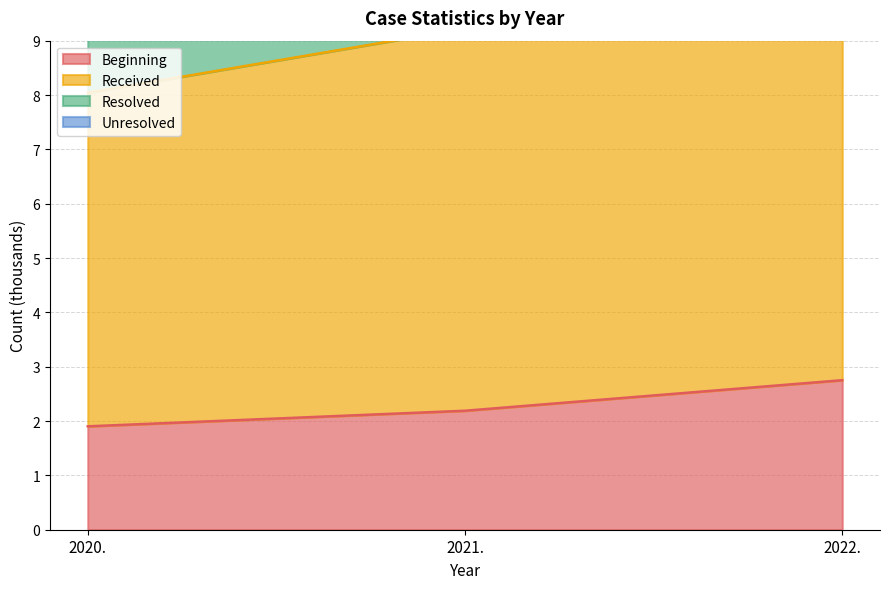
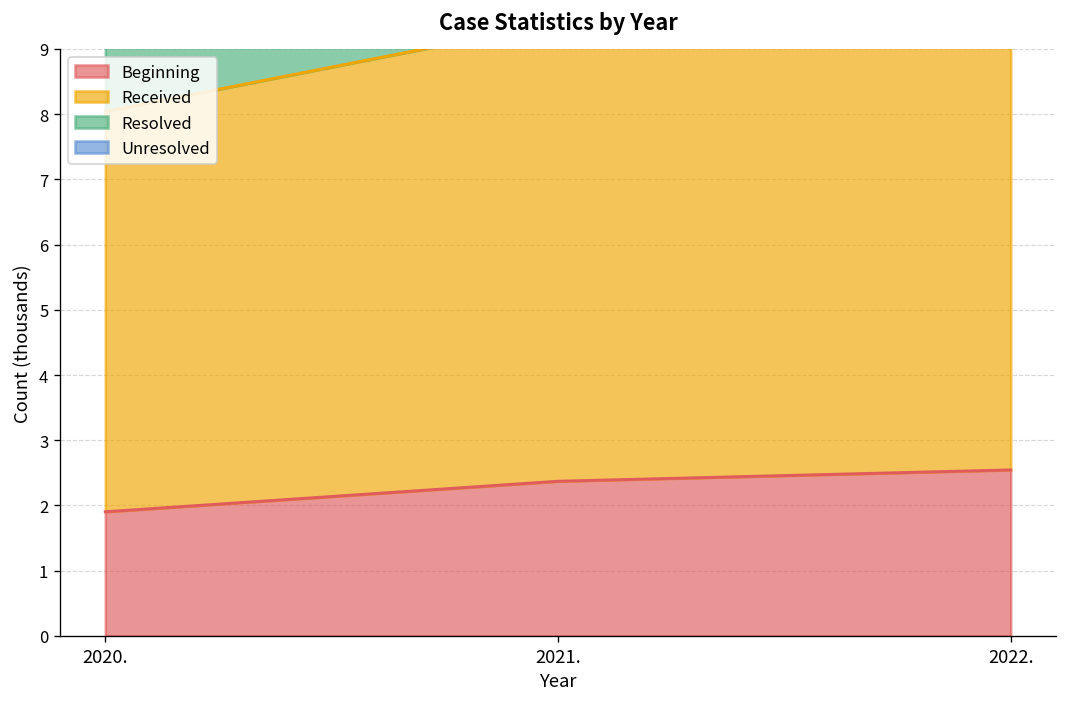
Beginning, 2021.: 2.2 -> 2.4
Beginning, 2022.: 2.8 -> 2.5
